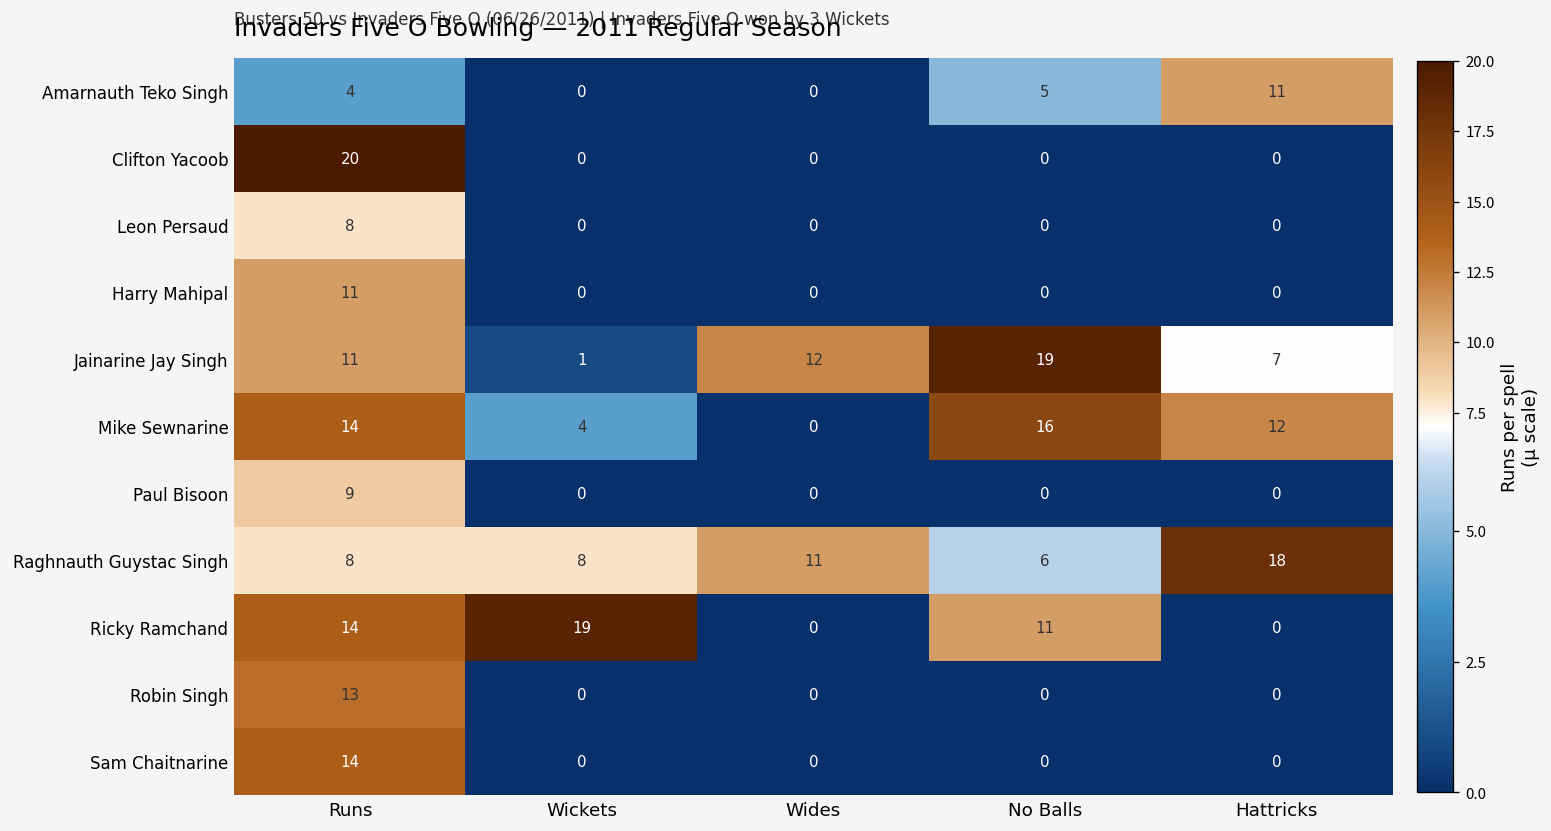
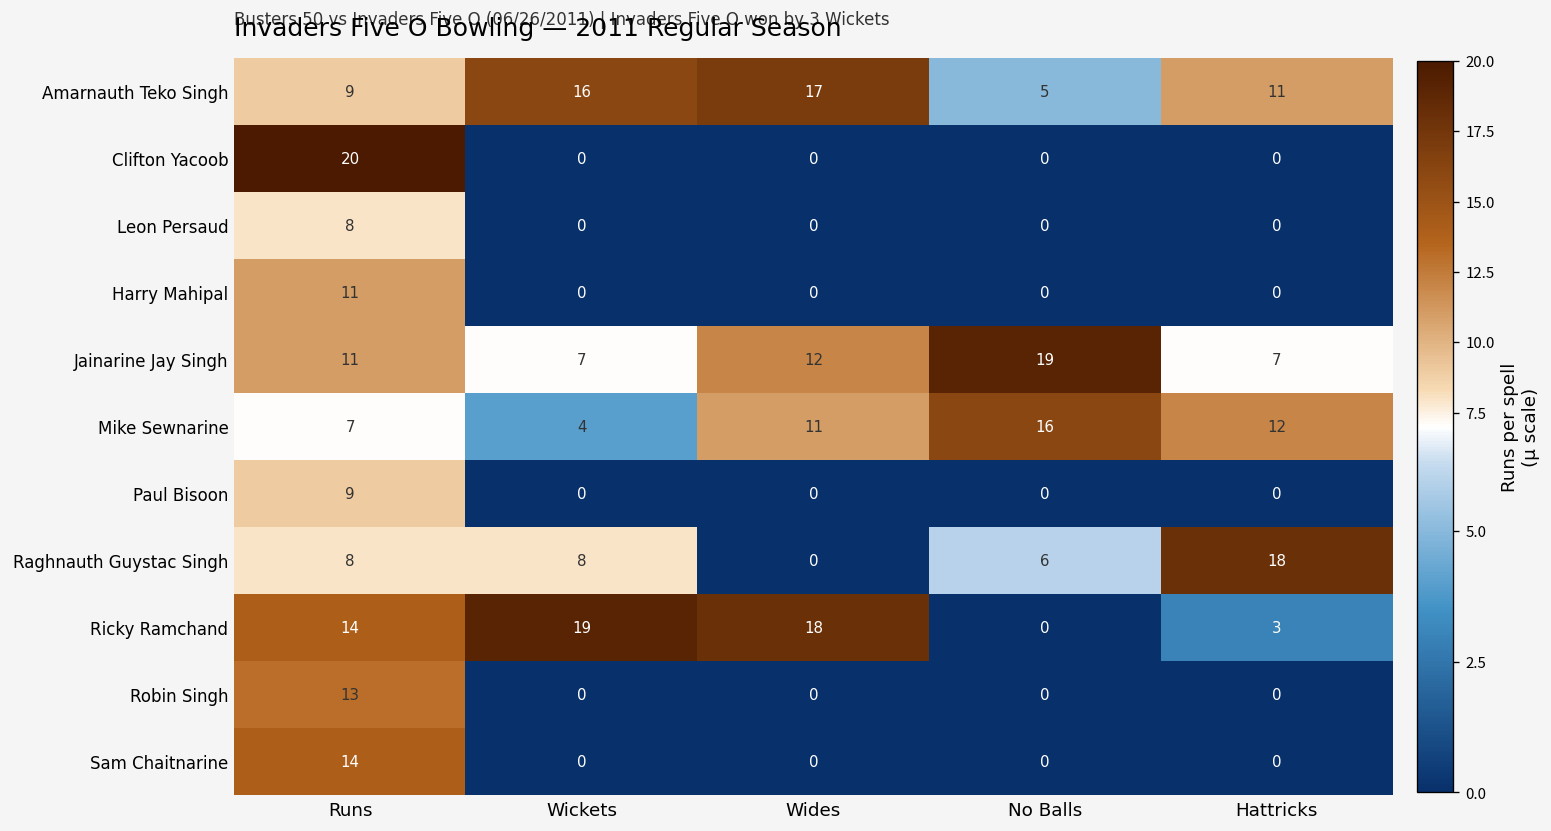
Amarnauth Teko Singh, Runs: 4 -> 9
Amarnauth Teko Singh, Wickets: 0 -> 16
Amarnauth Teko Singh, Wides: 0 -> 17
Jainarine Jay Singh, Wickets: 1 -> 7
Mike Sewnarine, Runs: 14 -> 7
Mike Sewnarine, Wides: 0 -> 11
Raghnauth Guystac Singh, Wides: 11 -> 0
Ricky Ramchand, Wides: 0 -> 18
Ricky Ramchand, No Balls: 11 -> 0
Ricky Ramchand, Hattricks: 0 -> 3
